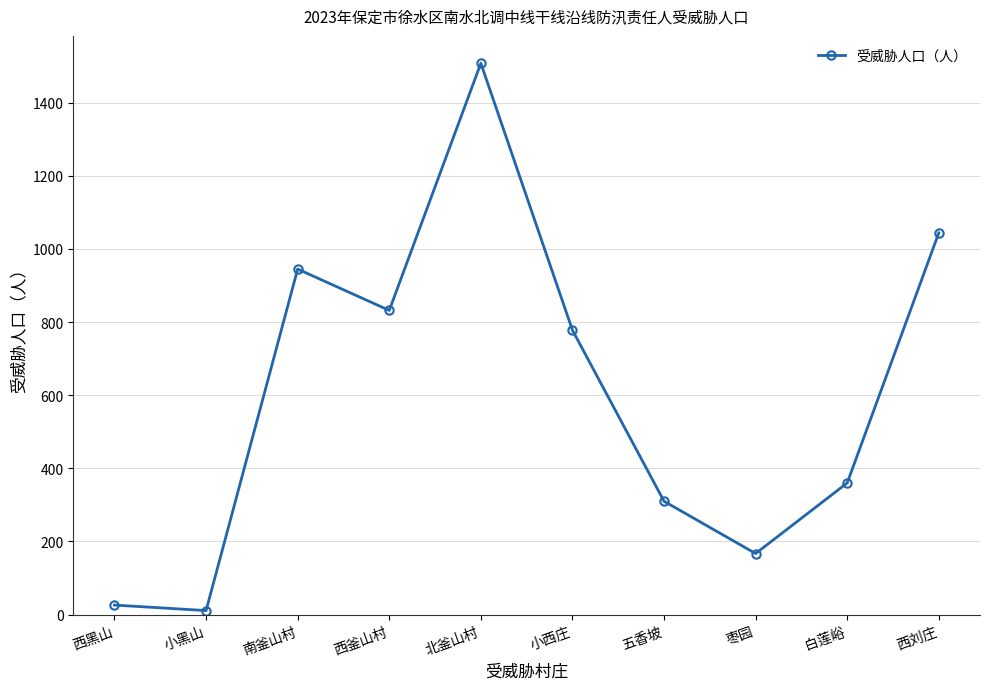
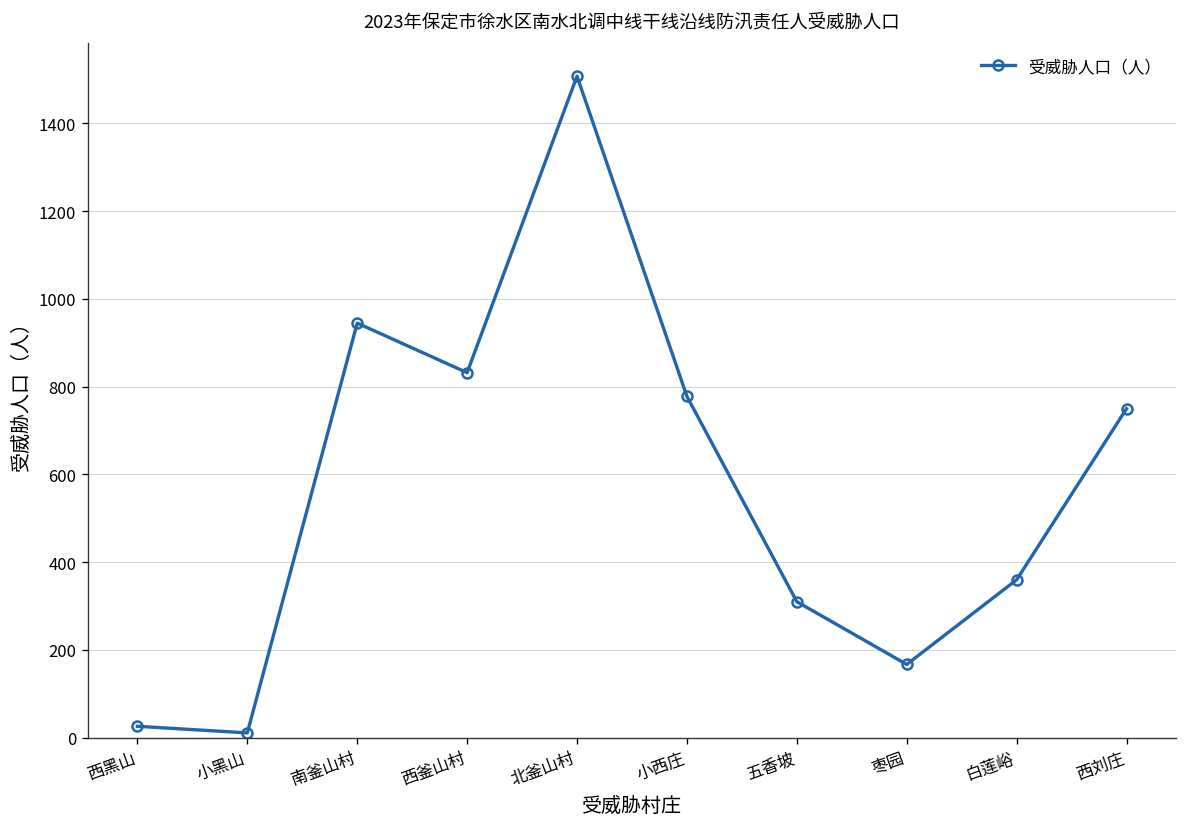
西刘庄: 1040 -> 750
